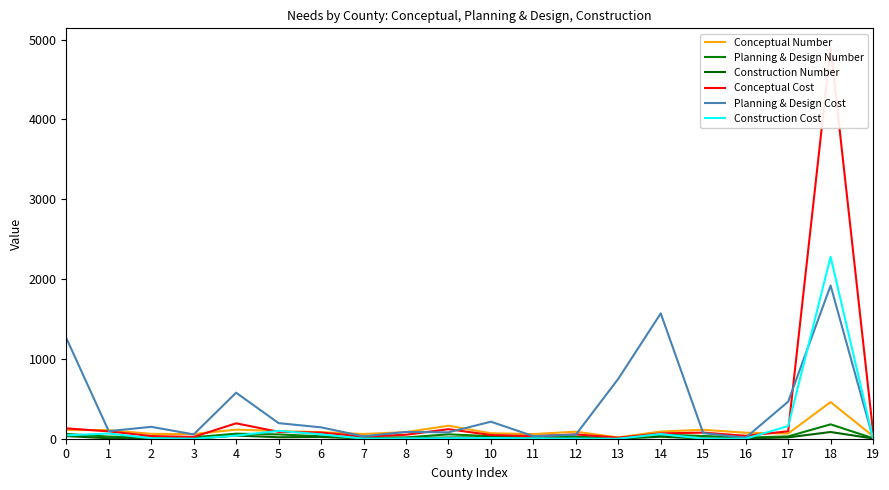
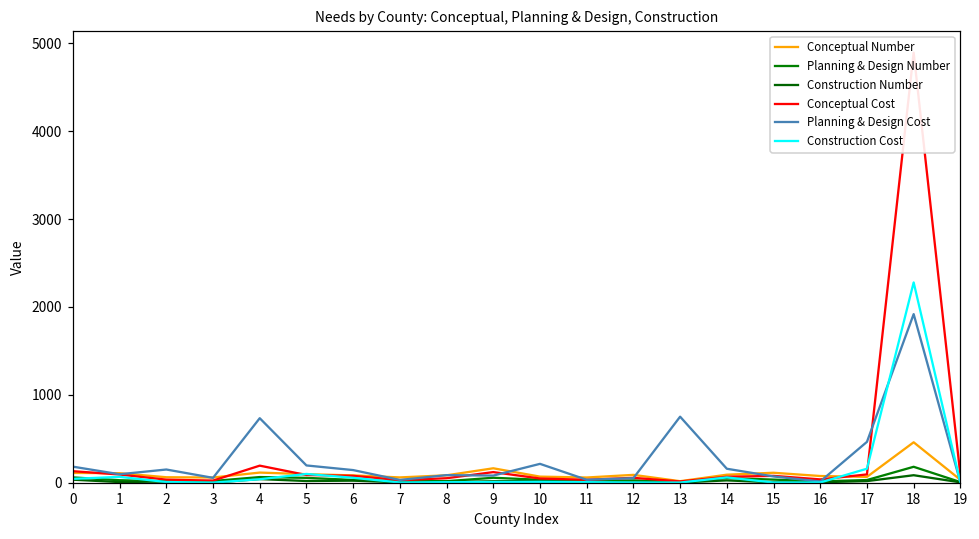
Planning & Design Cost, 0: 1300 -> 200
Planning & Design Cost, 4: 600 -> 700
Planning & Design Cost, 14: 1600 -> 200
